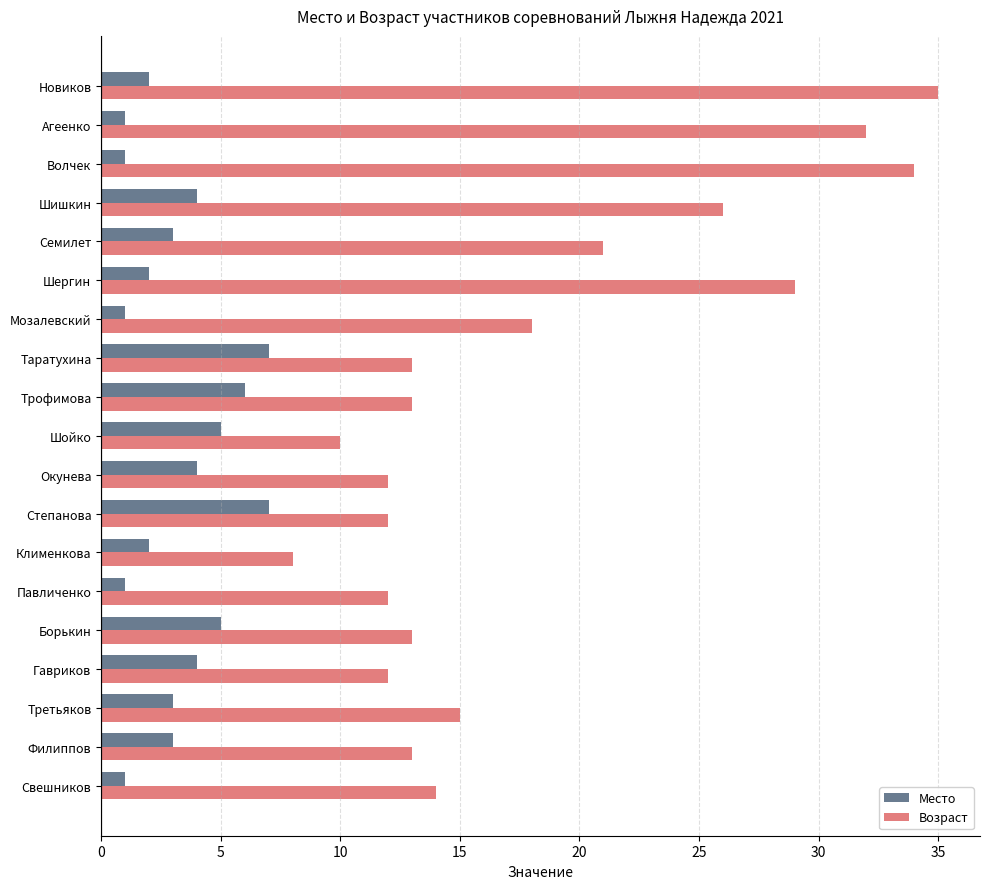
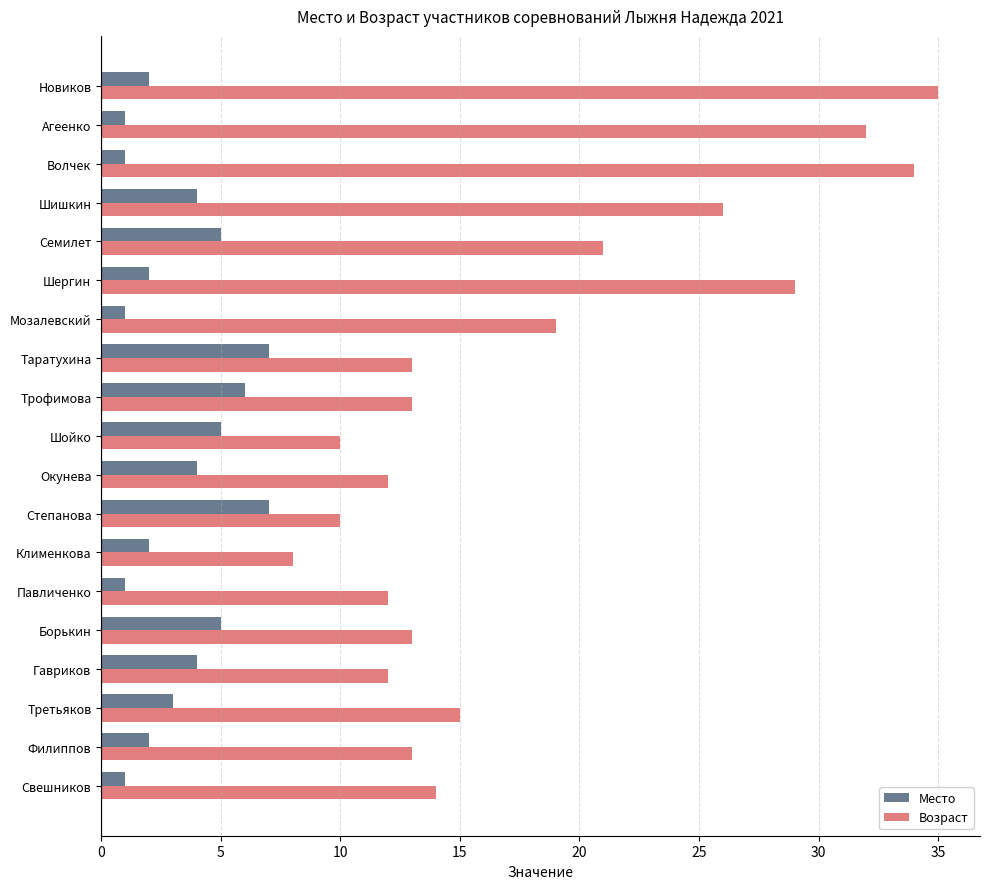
Место, Семилет: 3 -> 5
Возраст, Мозалевский: 18 -> 19
Возраст, Степанова: 12 -> 10
Место, Филиппов: 3 -> 2
